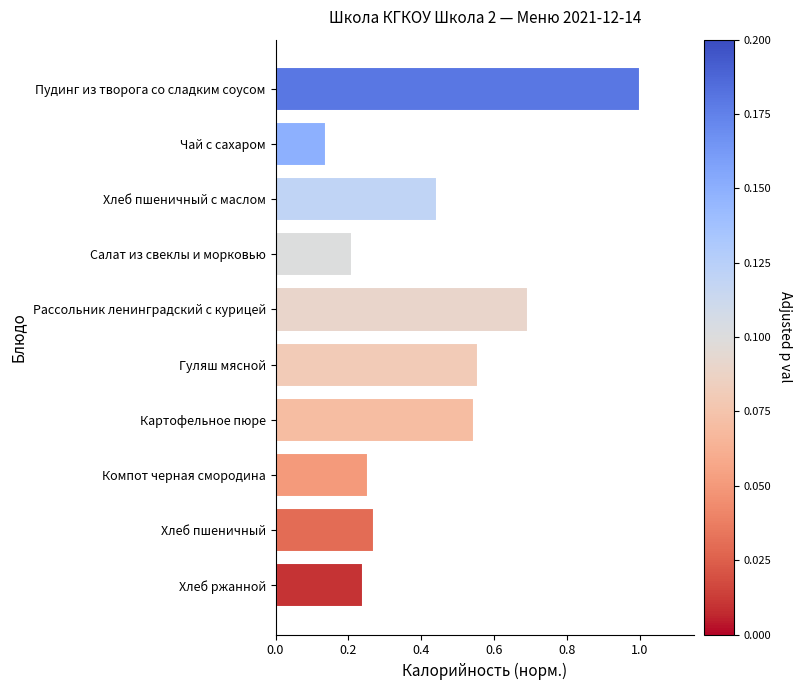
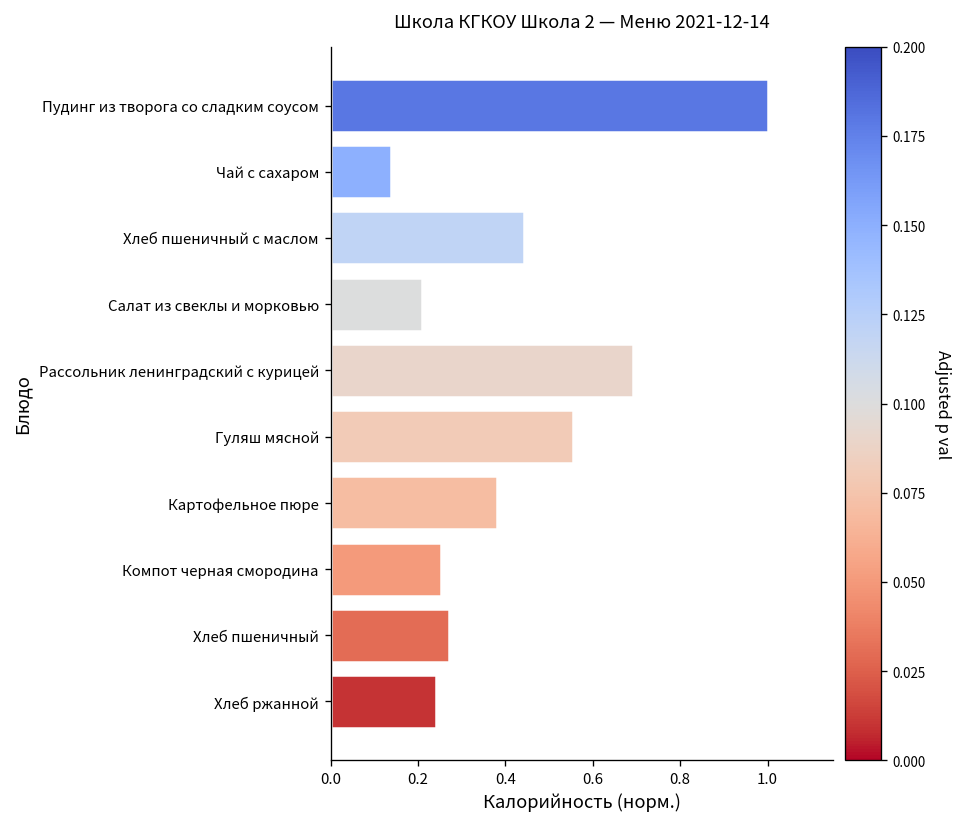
Картофельное пюре: 0.54 -> 0.38
